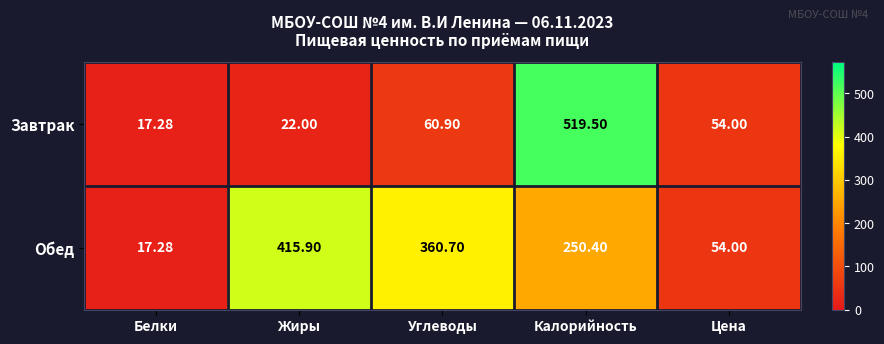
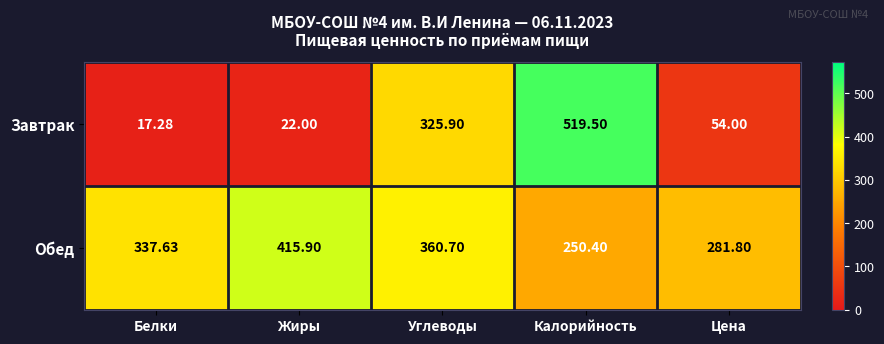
Завтрак, Углеводы: 60.90 -> 325.90
Обед, Белки: 17.28 -> 337.63
Обед, Цена: 54.00 -> 281.80
